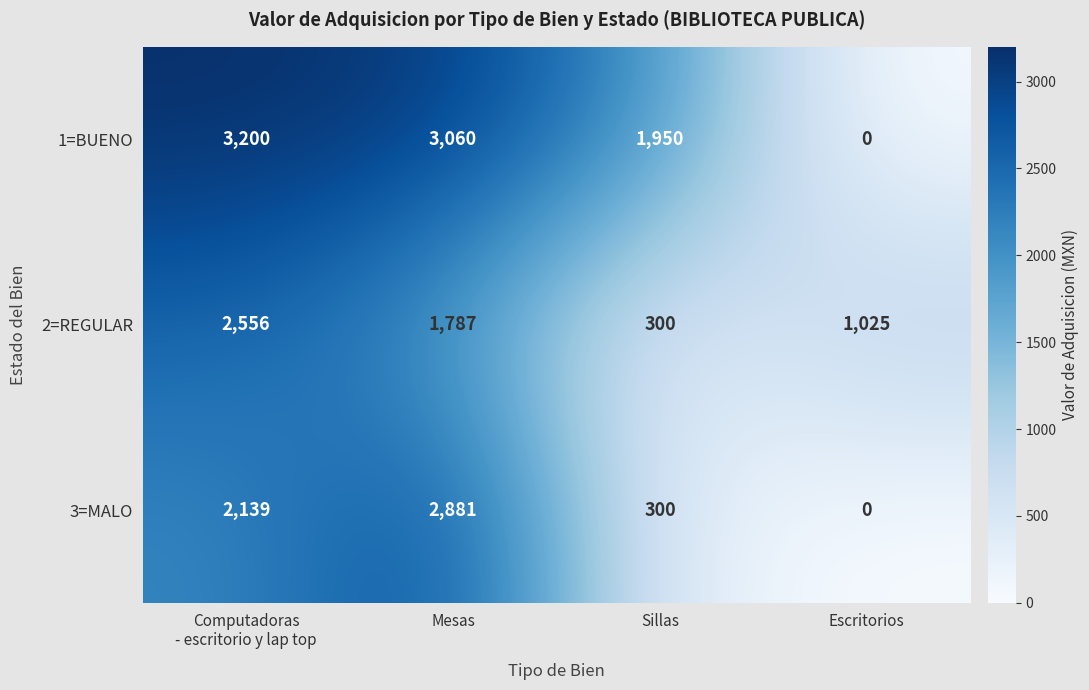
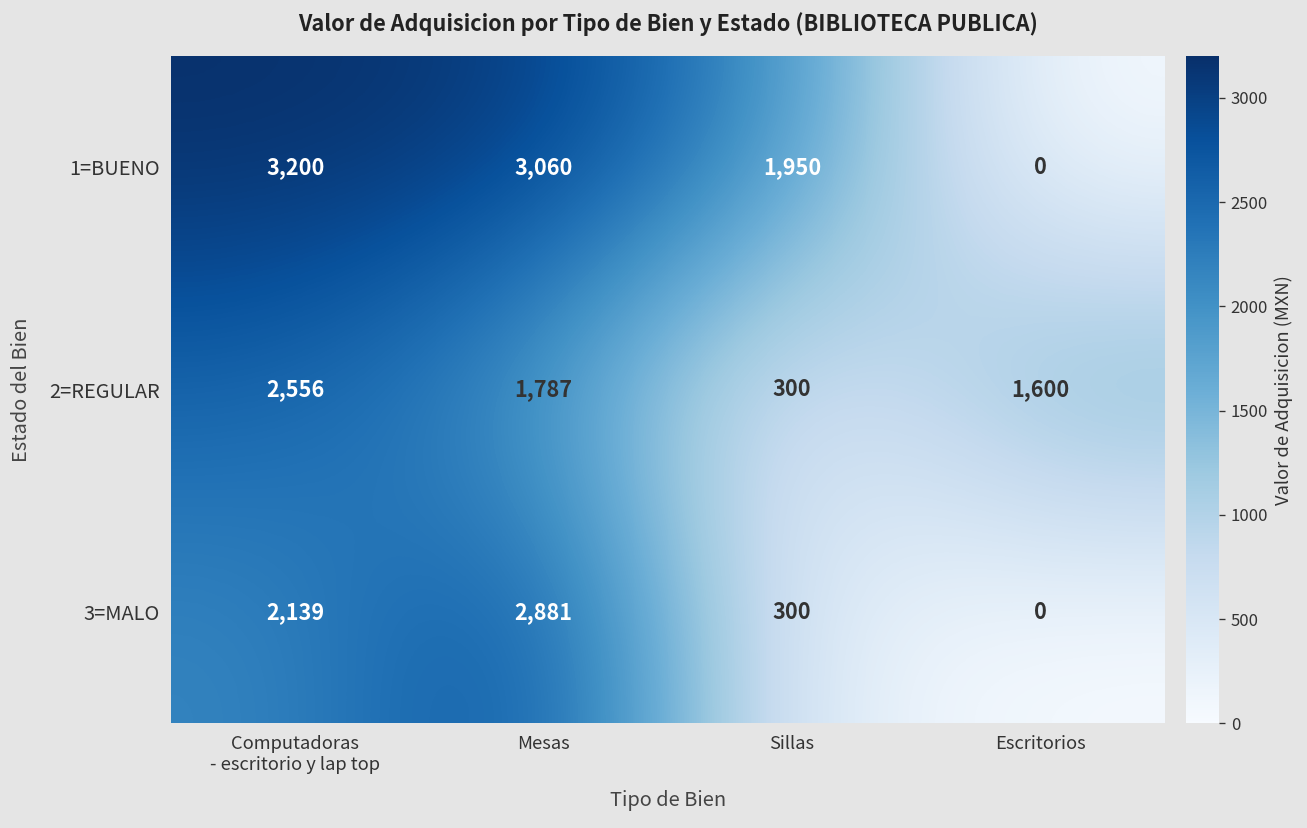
2=REGULAR, Escritorios: 1,025 -> 1,600
